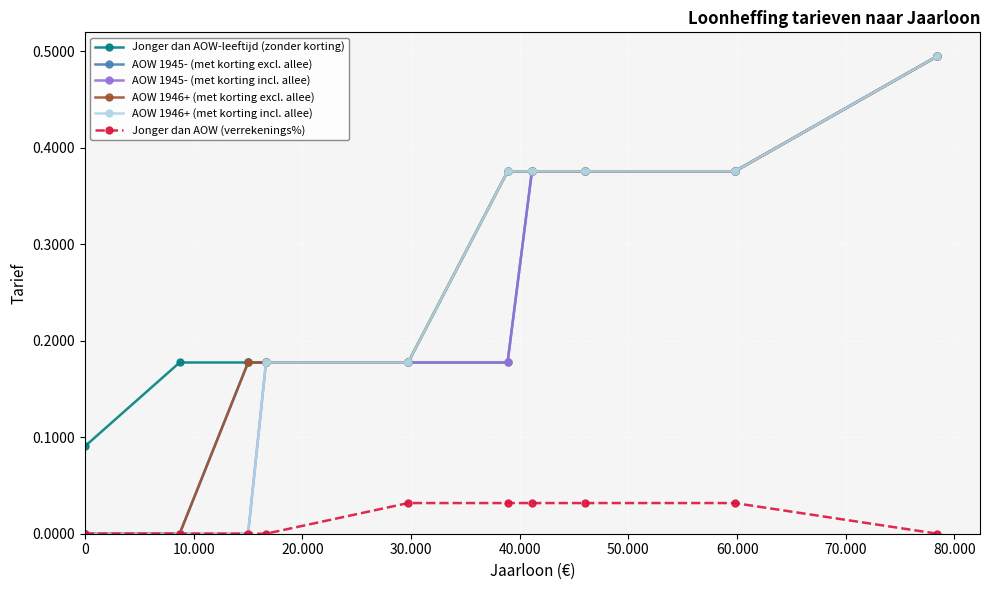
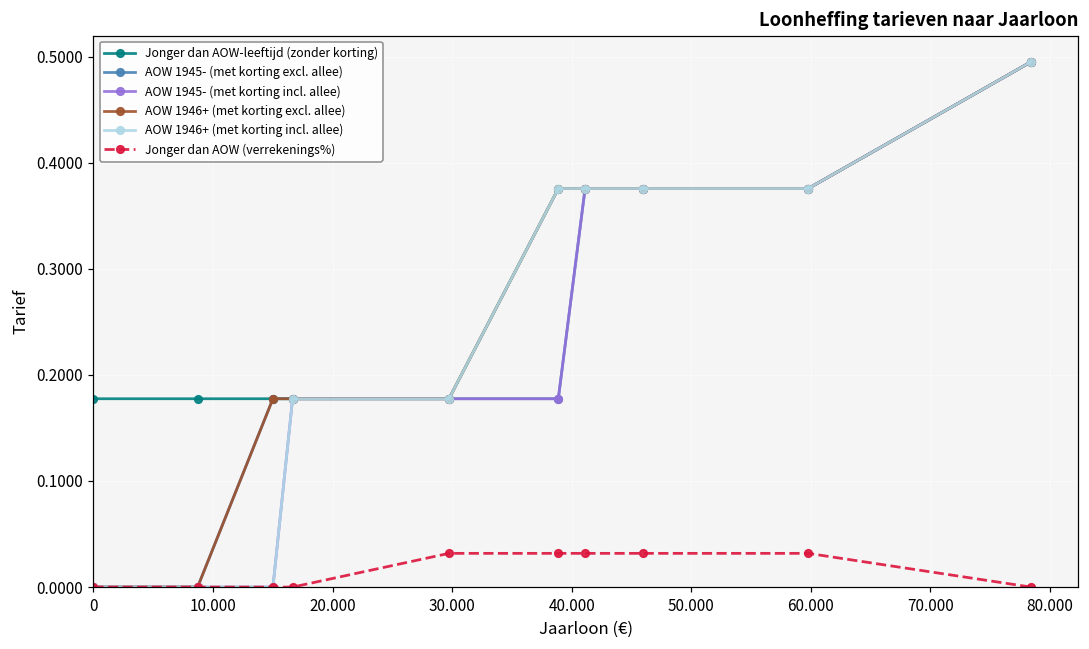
Jonger dan AOW-leeftijd (zonder korting), 0: 0.09 -> 0.18
